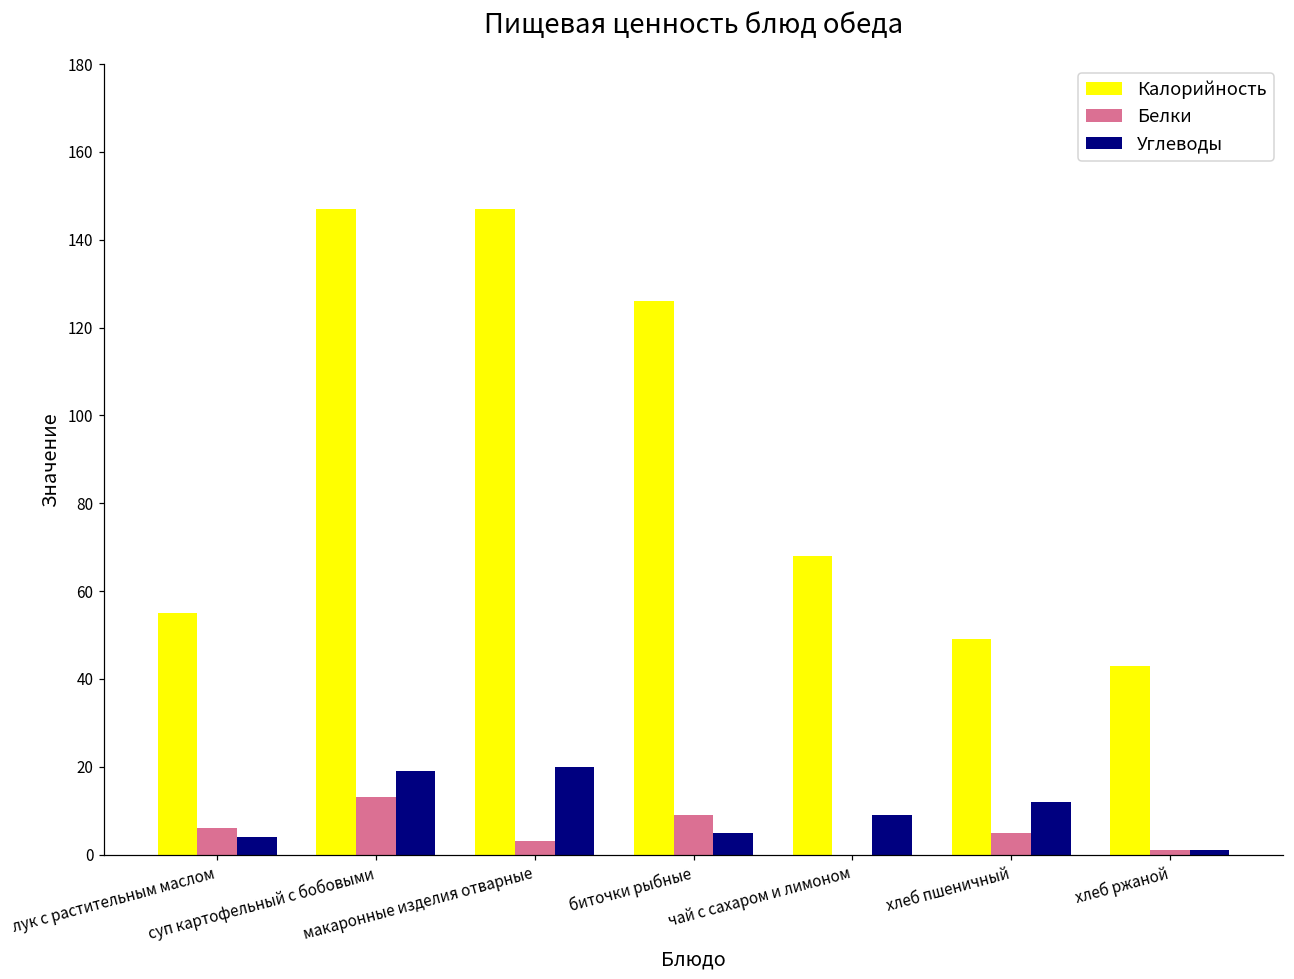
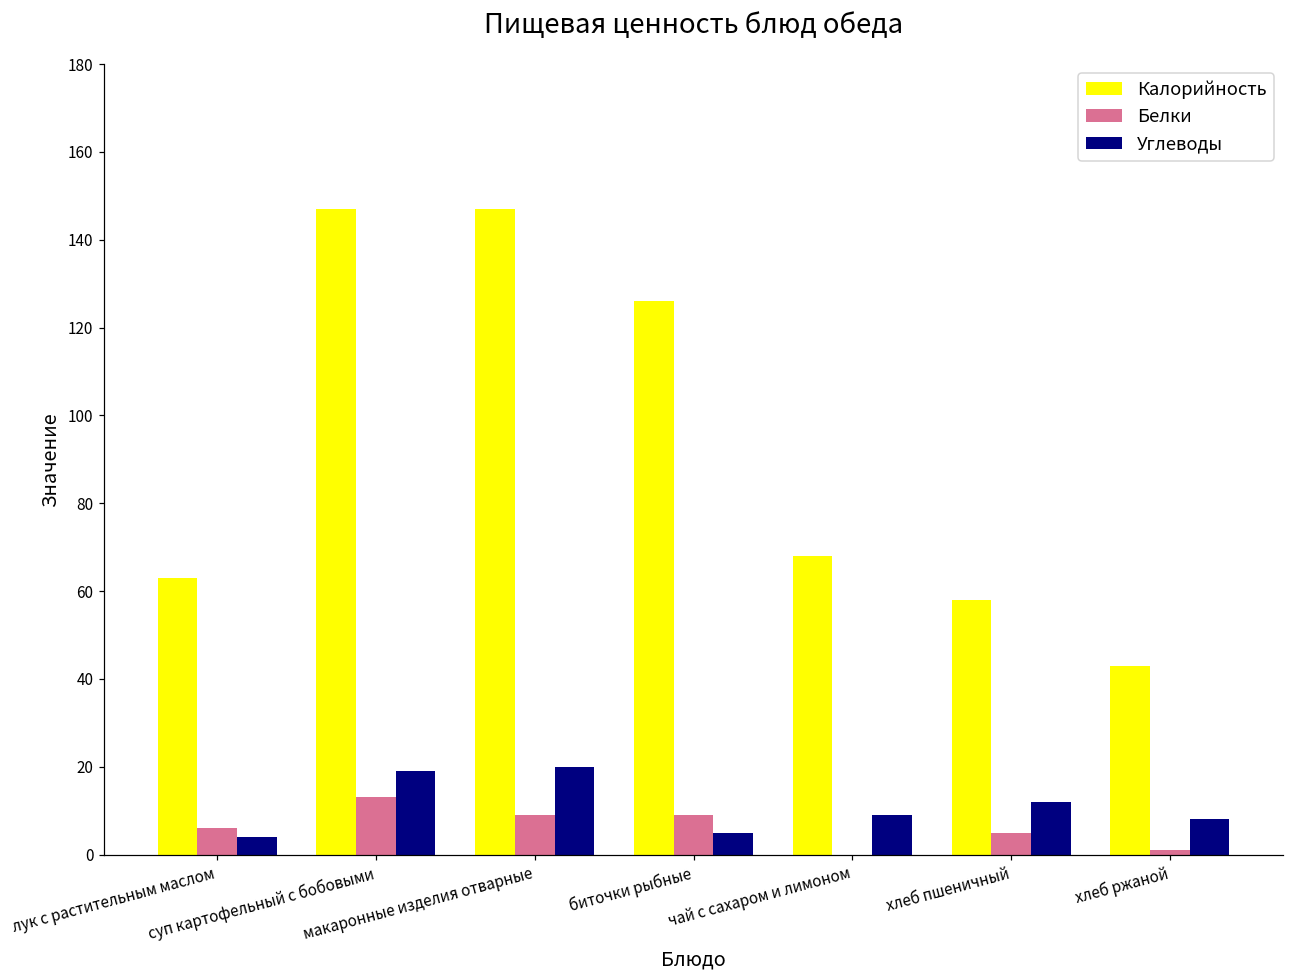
Калорийность, лук с растительным маслом: 55 -> 63
Белки, макаронные изделия отварные: 3 -> 9
Калорийность, хлеб пшеничный: 49 -> 58
Углеводы, хлеб ржаной: 1 -> 8
